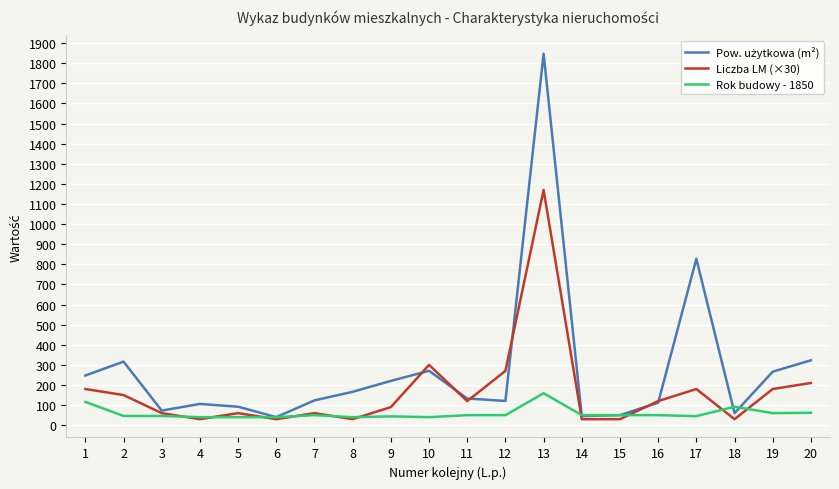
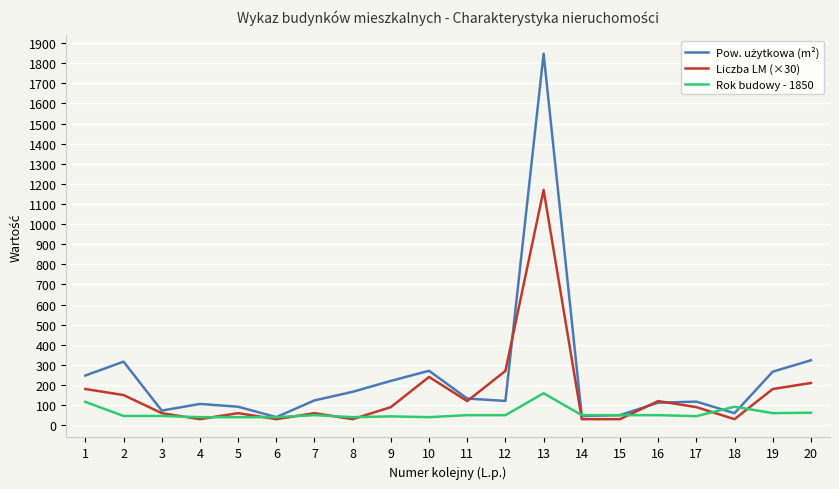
Liczba LM (×30), 10: 300 -> 240
Pow. użytkowa (m²), 17: 830 -> 120
Liczba LM (×30), 17: 180 -> 90
